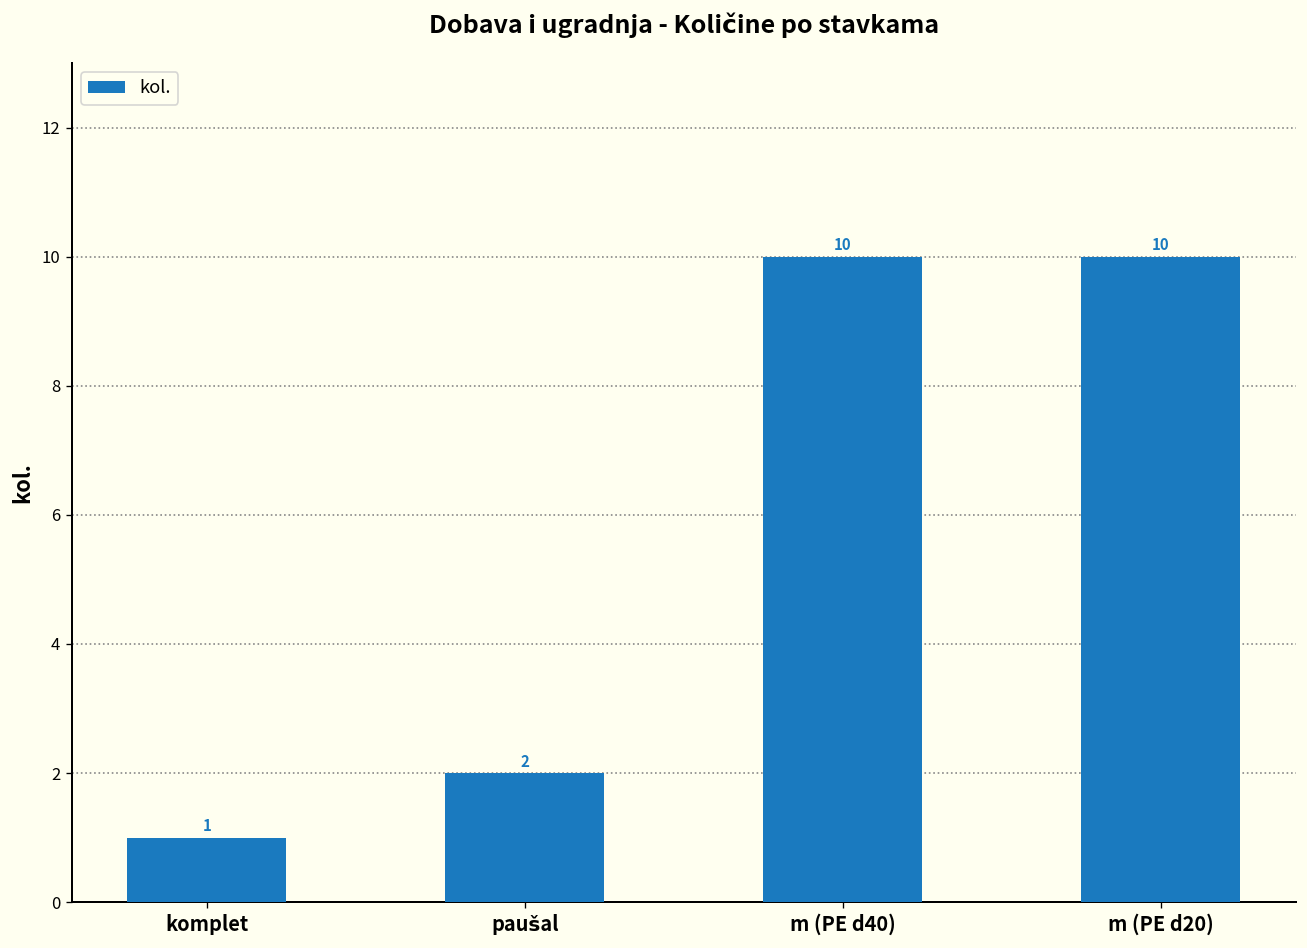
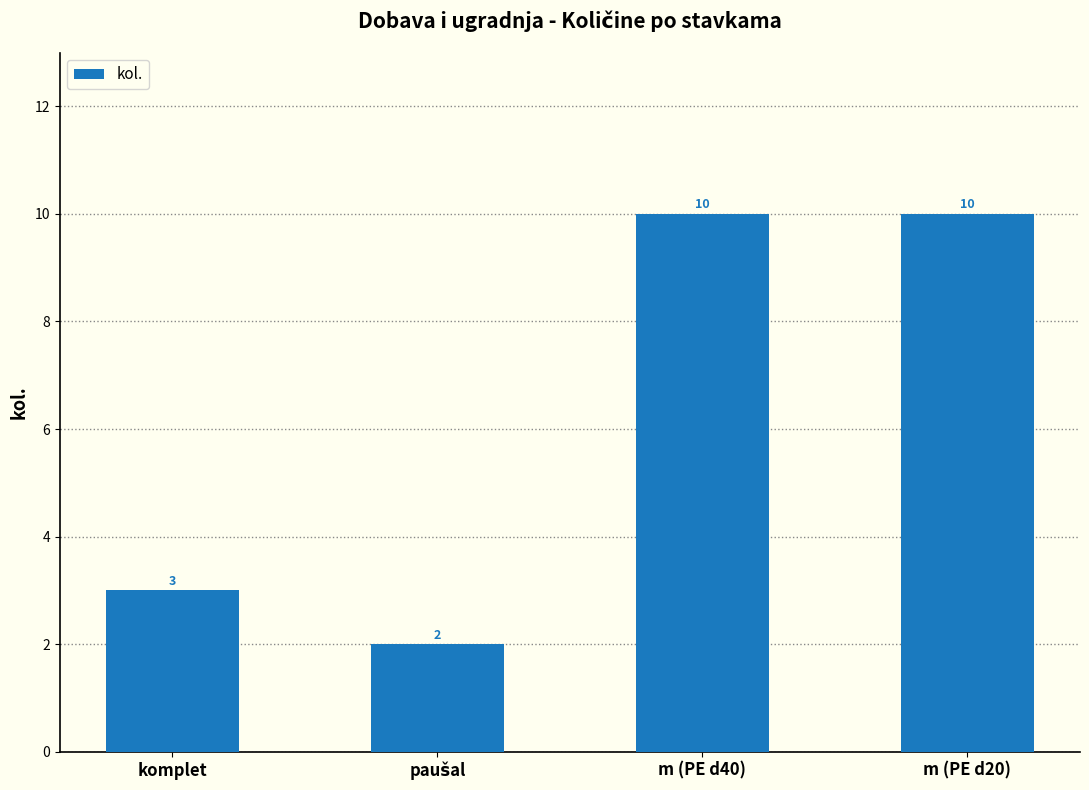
komplet: 1 -> 3
